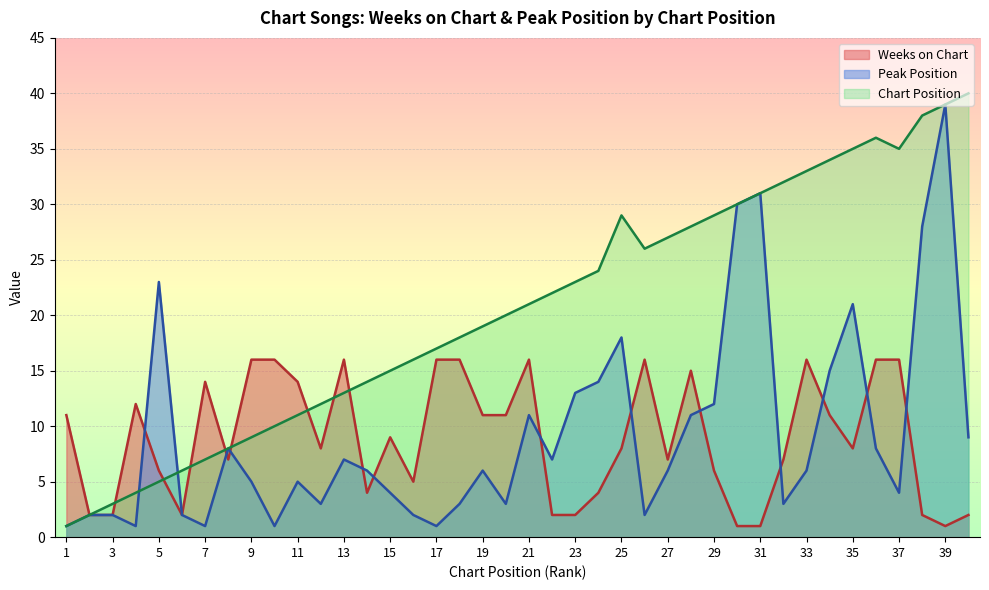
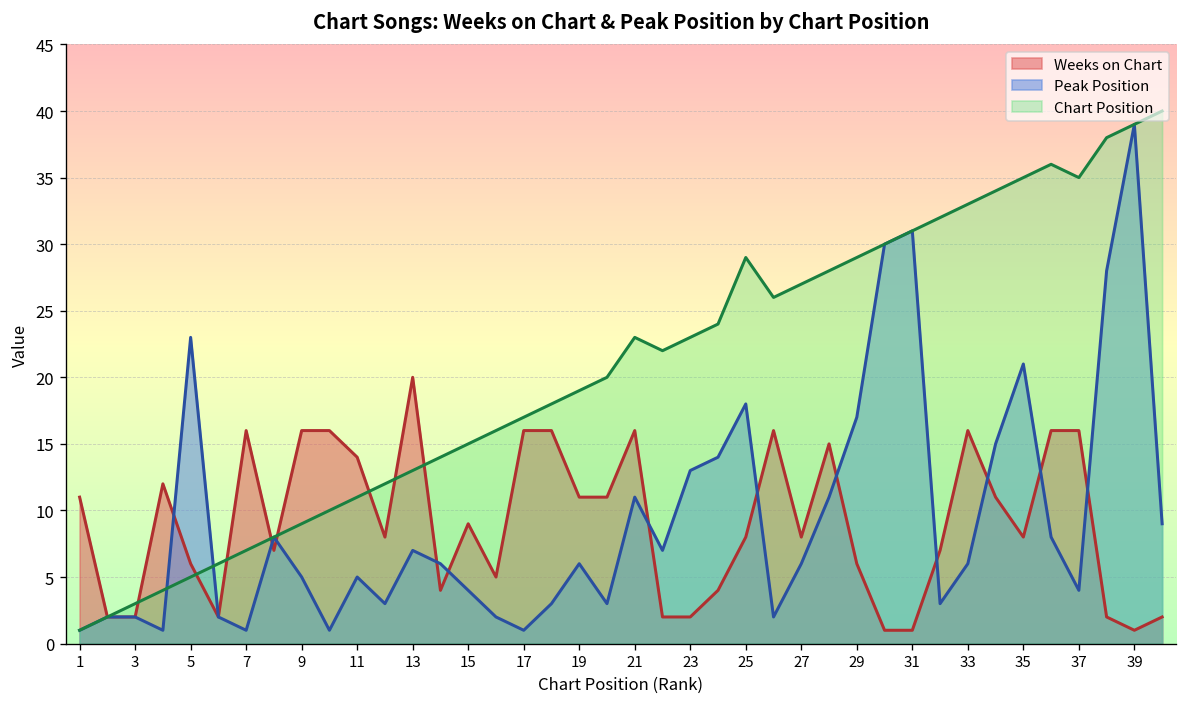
Weeks on Chart, 7: 14 -> 16
Weeks on Chart, 13: 16 -> 20
Chart Position, 21: 21 -> 23
Weeks on Chart, 27: 7 -> 8
Peak Position, 29: 12 -> 17
